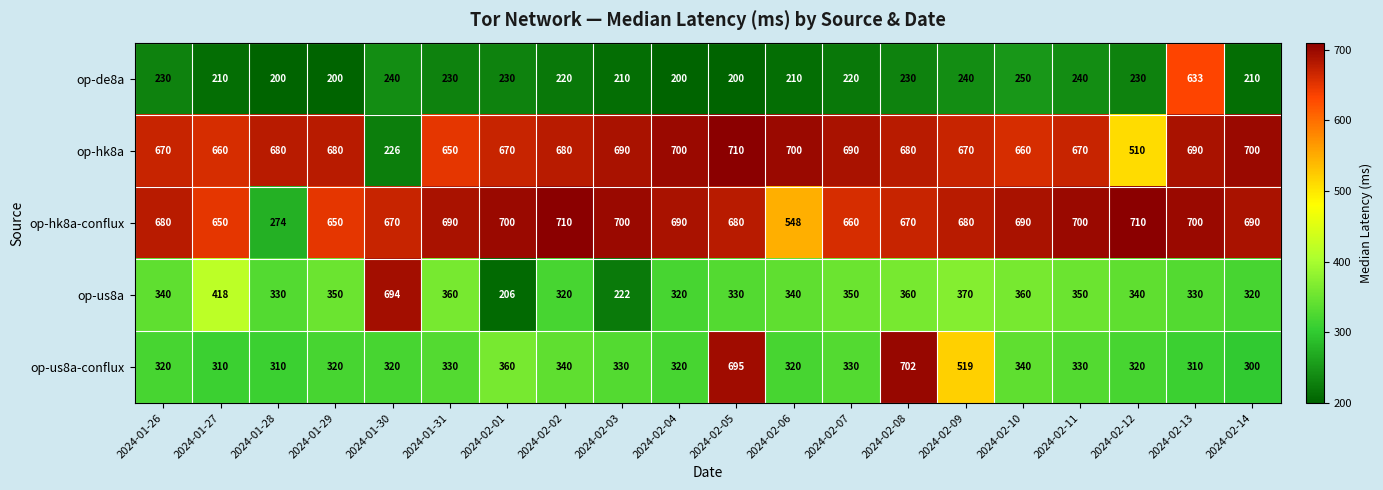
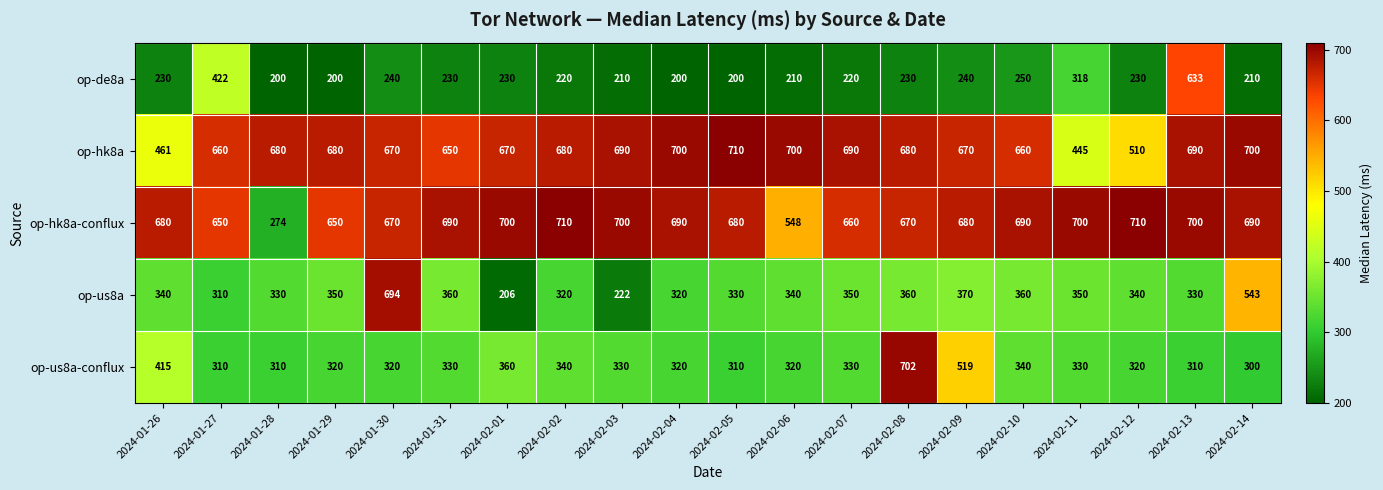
op-de8a, 2024-01-27: 210 -> 422
op-de8a, 2024-02-11: 240 -> 318
op-hk8a, 2024-01-26: 670 -> 461
op-hk8a, 2024-01-30: 226 -> 670
op-hk8a, 2024-02-11: 670 -> 445
op-us8a, 2024-01-27: 418 -> 310
op-us8a, 2024-02-14: 320 -> 543
op-us8a-conflux, 2024-01-26: 320 -> 415
op-us8a-conflux, 2024-02-05: 695 -> 310
